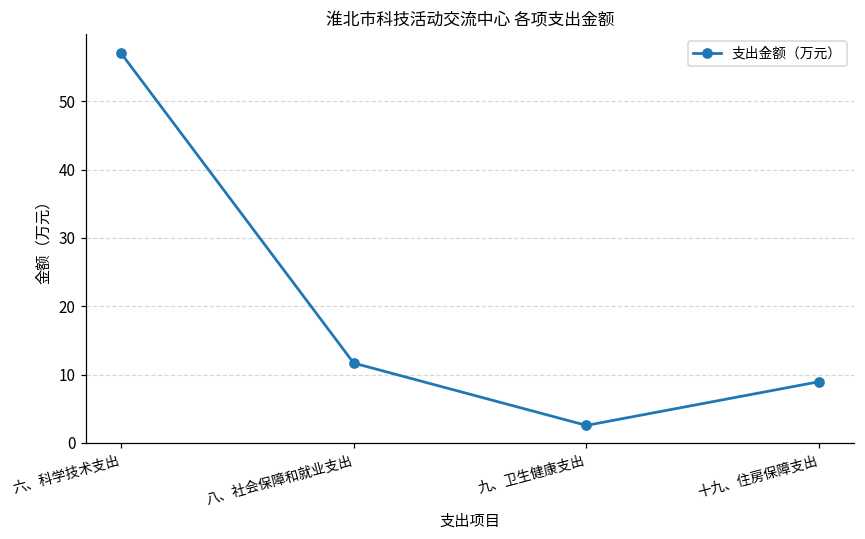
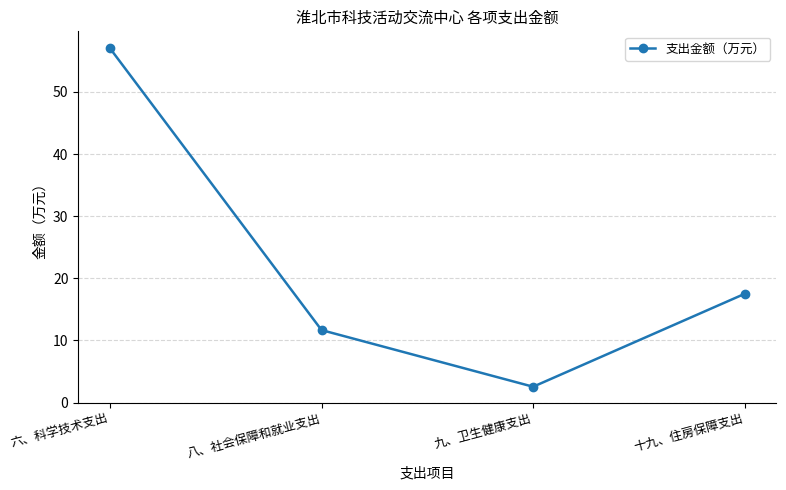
十九、住房保障支出: 9 -> 18
